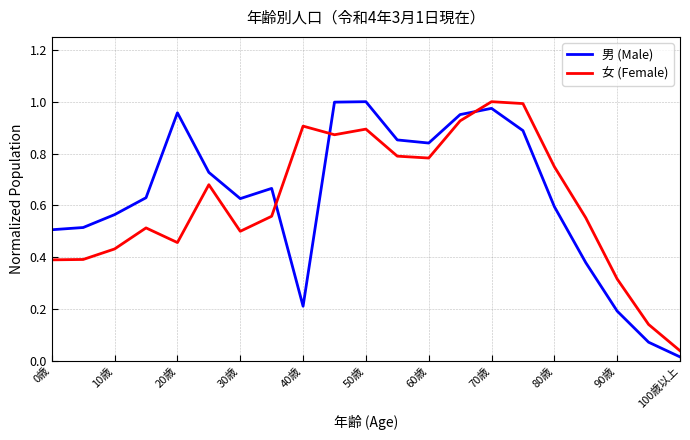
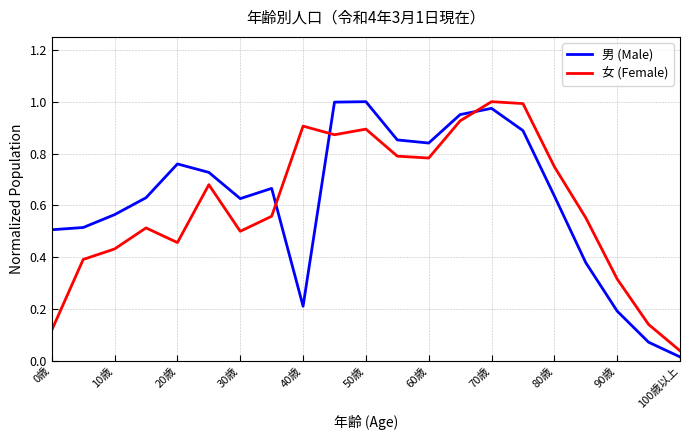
女 (Female), 0歳: 0.39 -> 0.12
男 (Male), 20歳: 0.96 -> 0.76
男 (Male), 80歳: 0.60 -> 0.64
